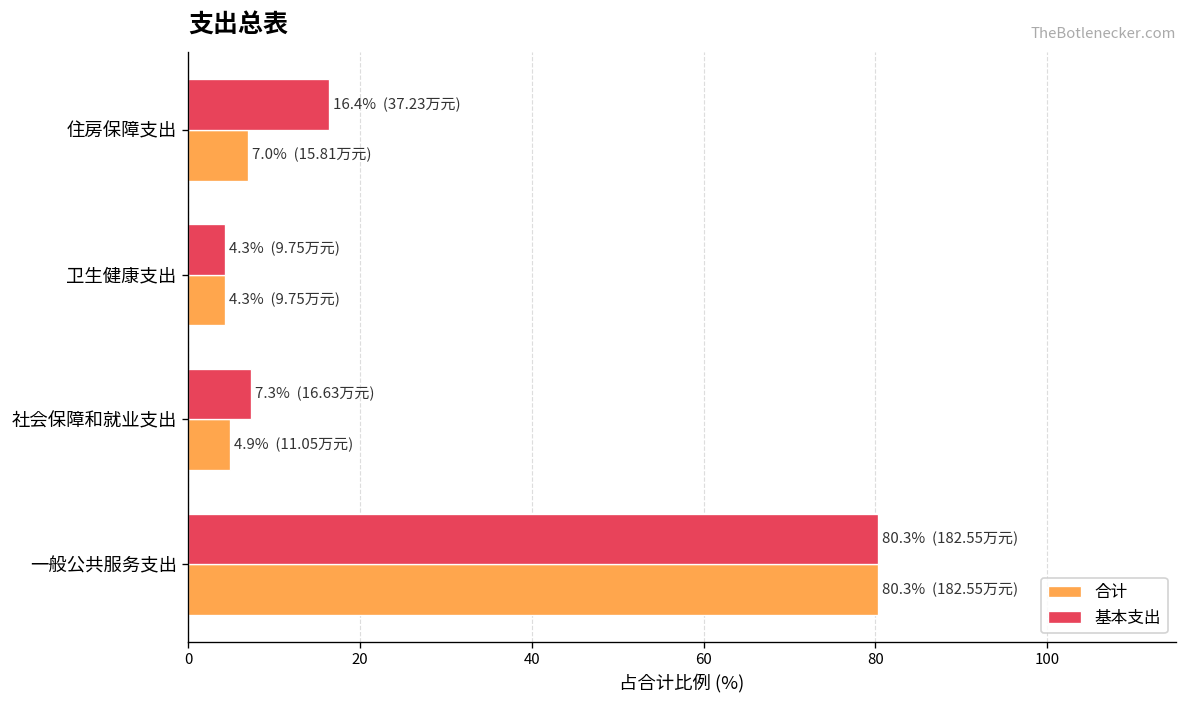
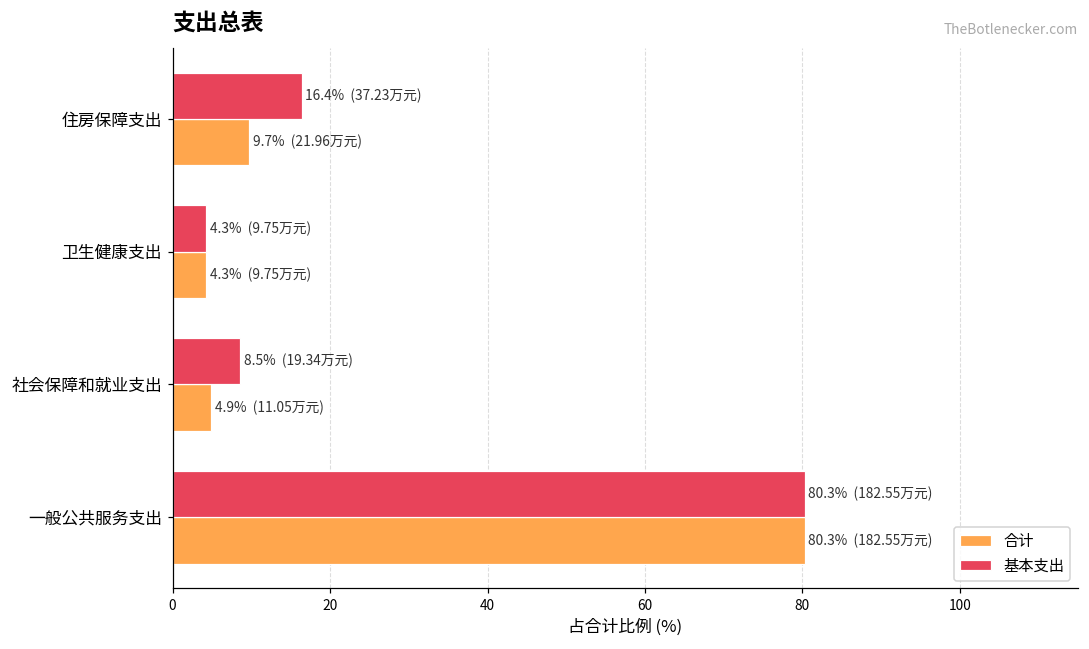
合计, 住房保障支出: 7.0% (15.81万元) -> 9.7% (21.96万元)
基本支出, 社会保障和就业支出: 7.3% (16.63万元) -> 8.5% (19.34万元)
